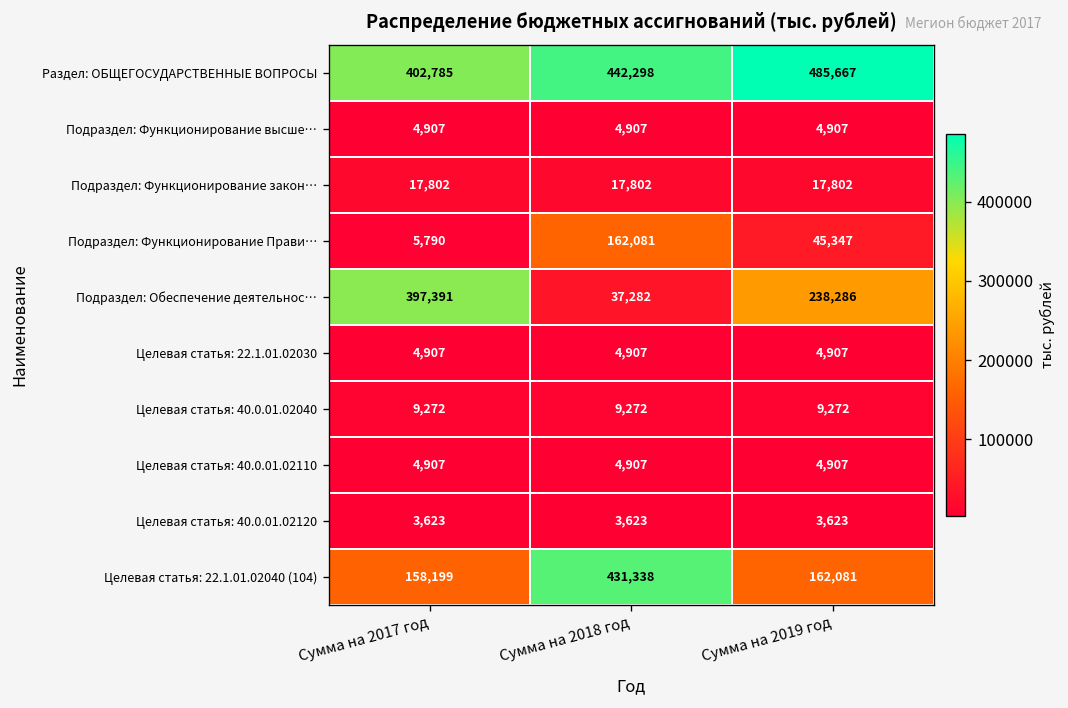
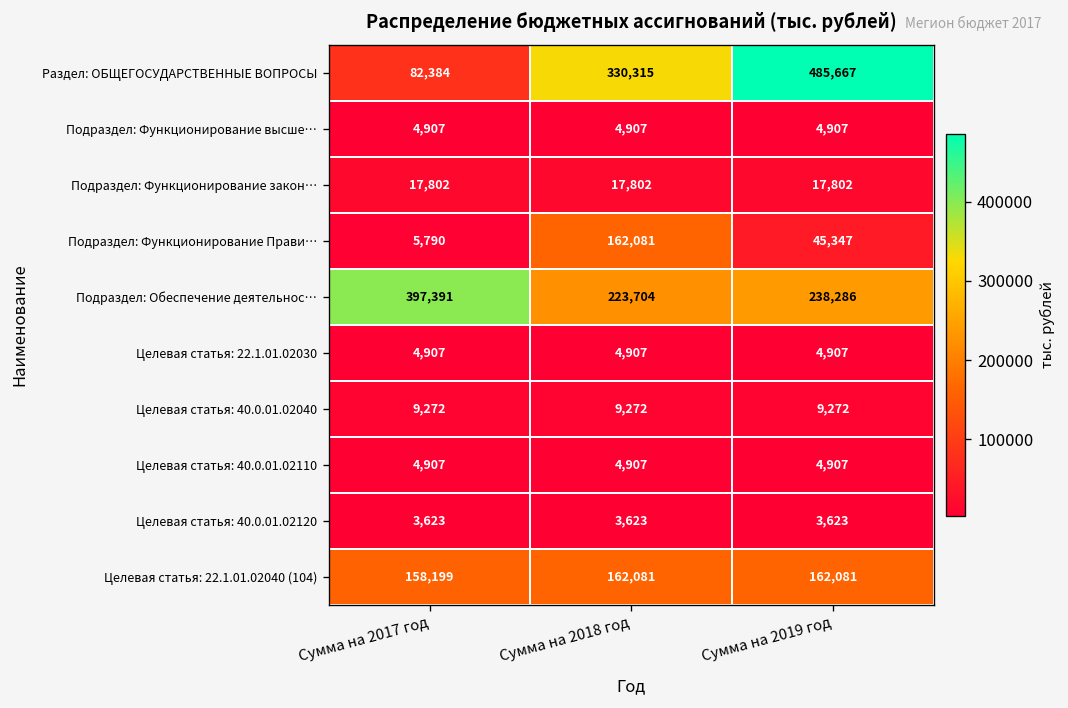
Раздел: ОБЩЕГОСУДАРСТВЕННЫЕ ВОПРОСЫ, Сумма на 2017 год: 402,785 -> 82,384
Раздел: ОБЩЕГОСУДАРСТВЕННЫЕ ВОПРОСЫ, Сумма на 2018 год: 442,298 -> 330,315
Подраздел: Обеспечение деятельнос…, Сумма на 2018 год: 37,282 -> 223,704
Целевая статья: 22.1.01.02040 (104), Сумма на 2018 год: 431,338 -> 162,081
